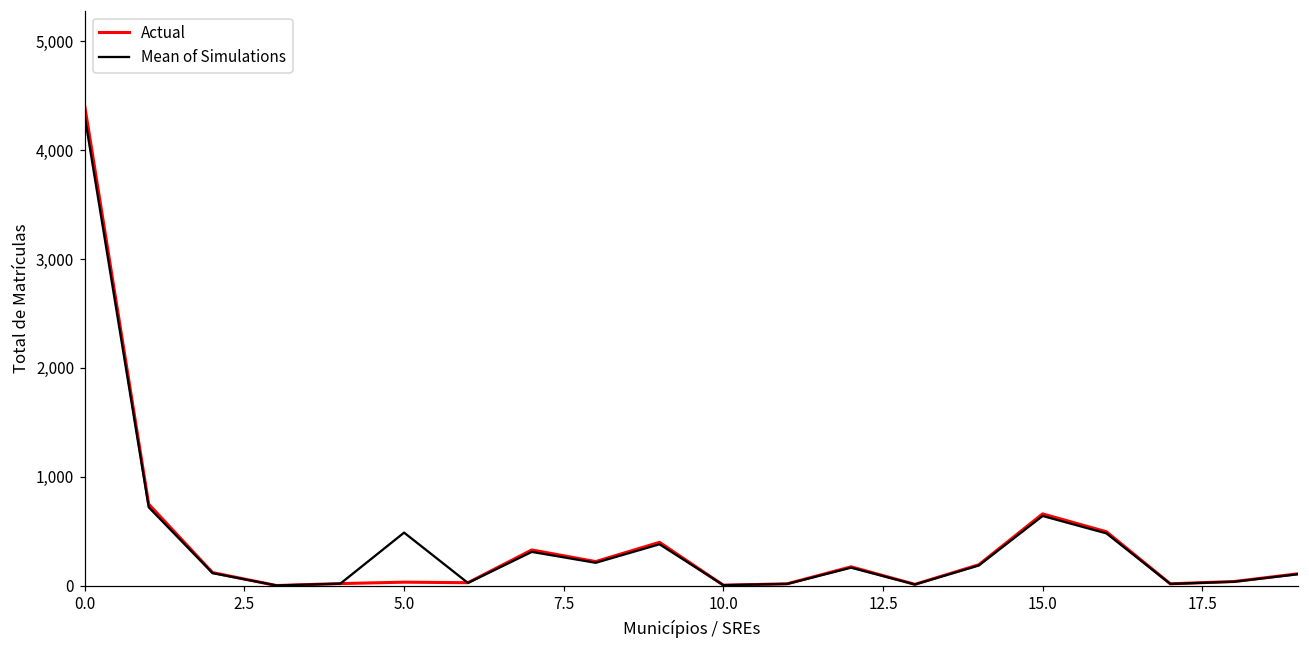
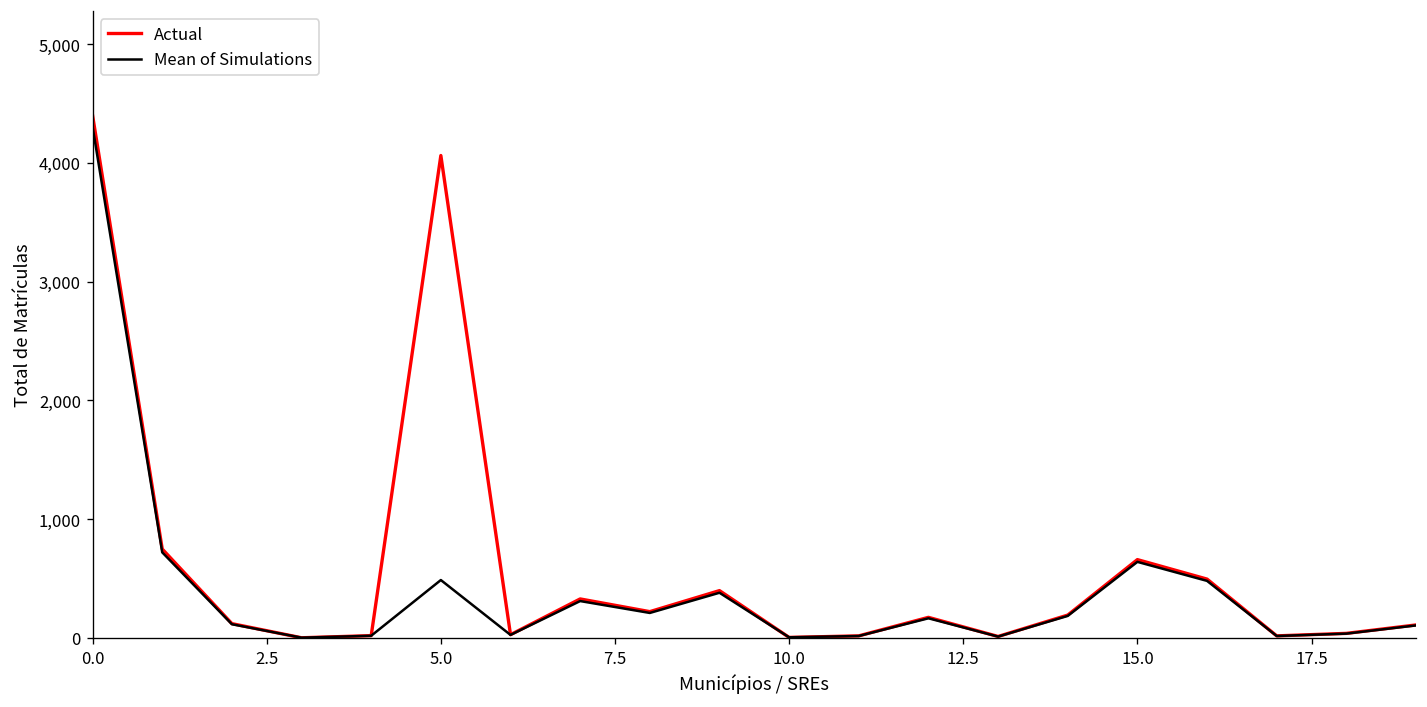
Actual, 5.0: 0 -> 4,100
